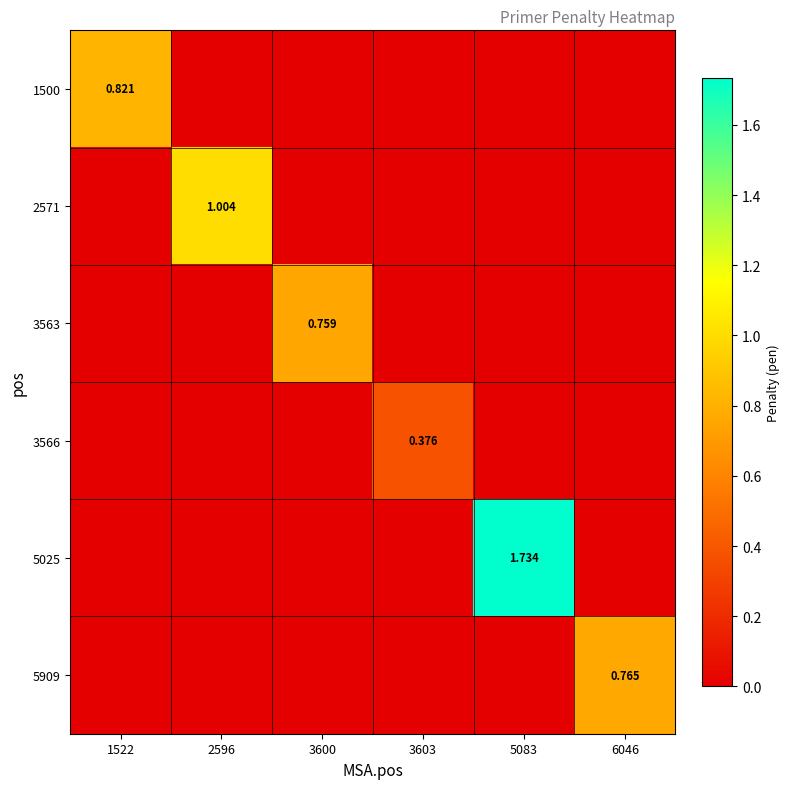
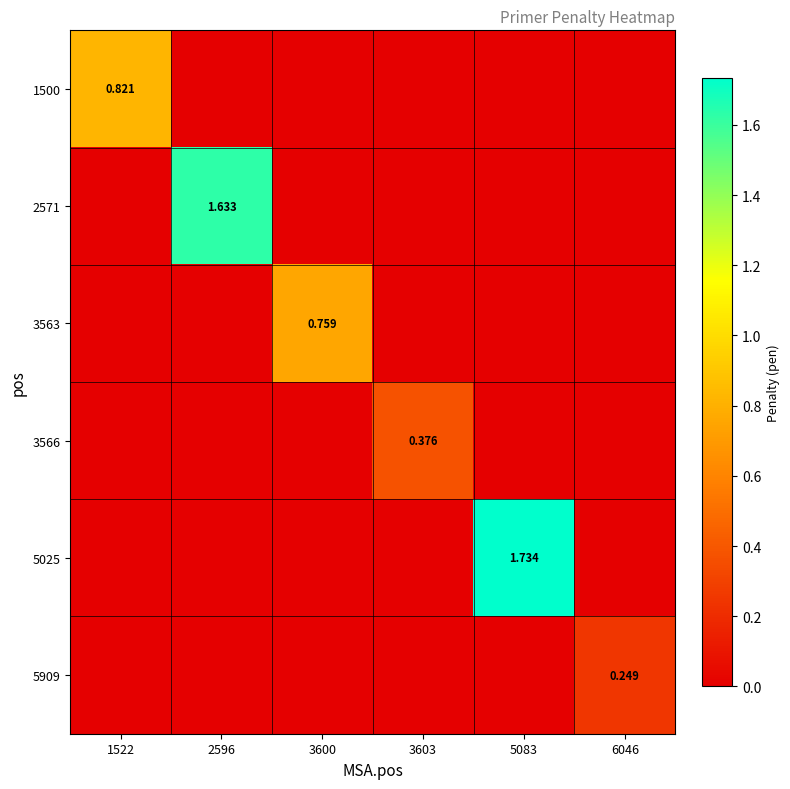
2571, 2596: 1.004 -> 1.633
5909, 6046: 0.765 -> 0.249
